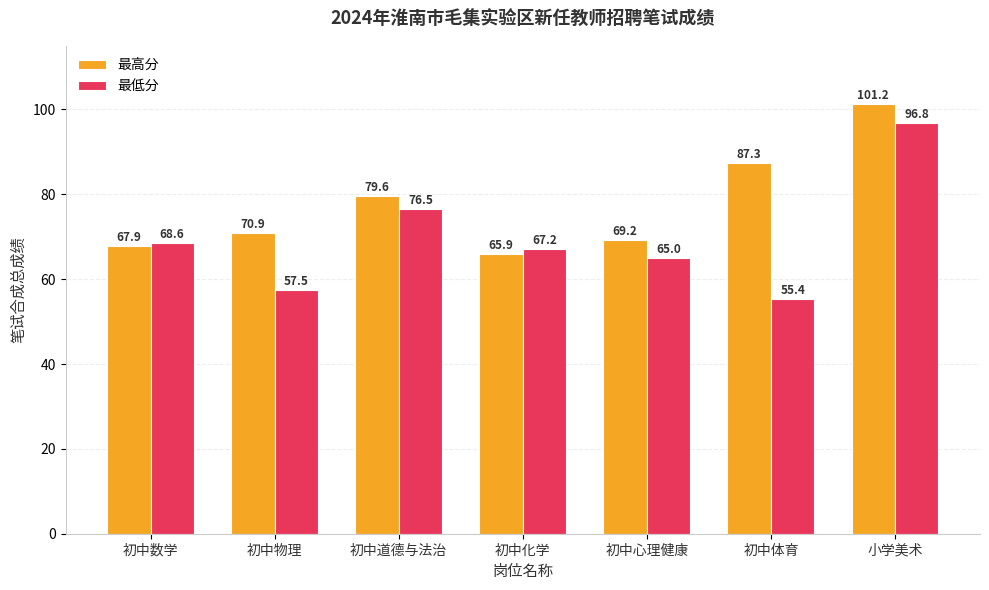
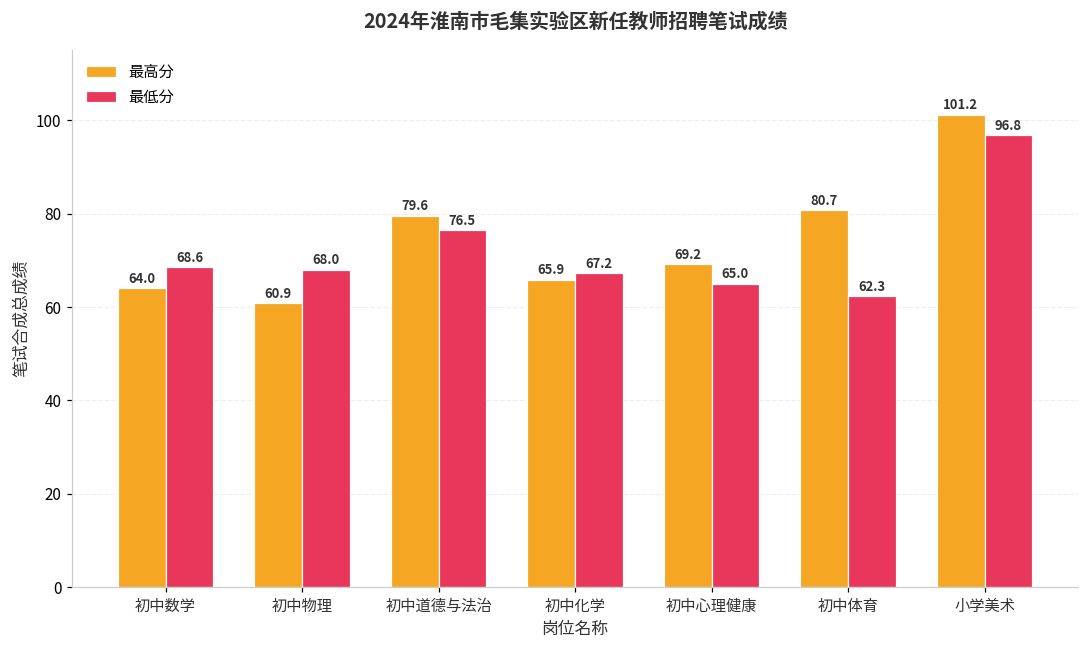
最高分, 初中数学: 67.9 -> 64.0
最高分, 初中物理: 70.9 -> 60.9
最低分, 初中物理: 57.5 -> 68.0
最高分, 初中体育: 87.3 -> 80.7
最低分, 初中体育: 55.4 -> 62.3
